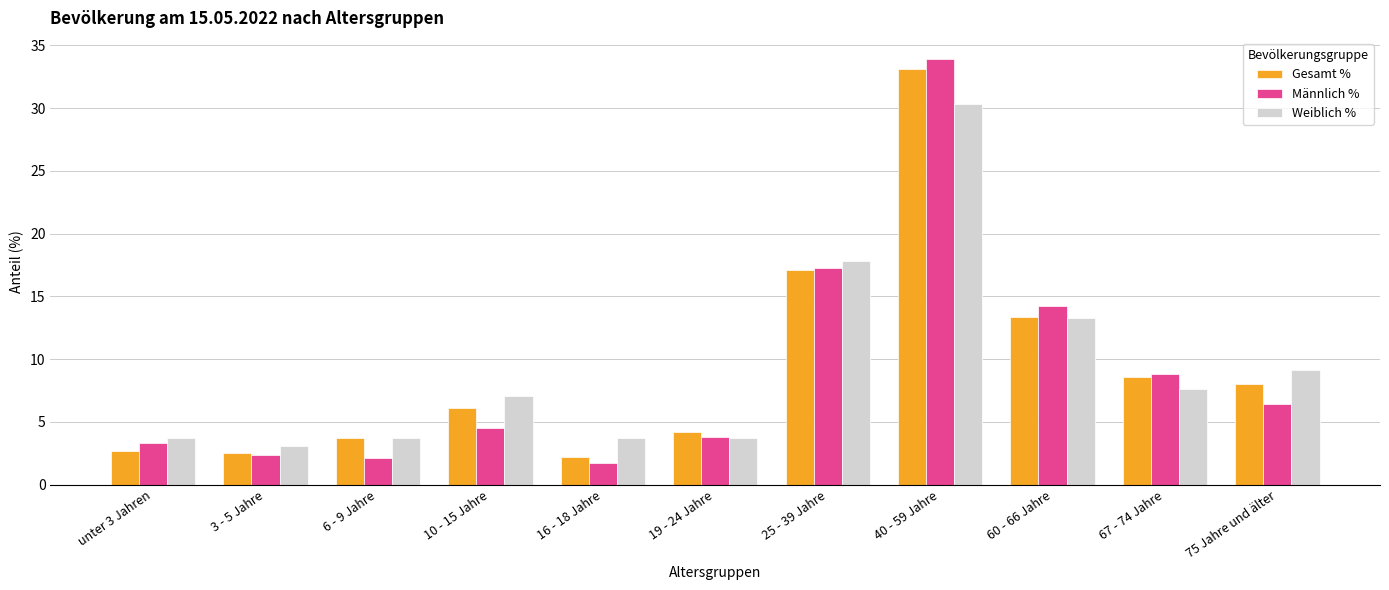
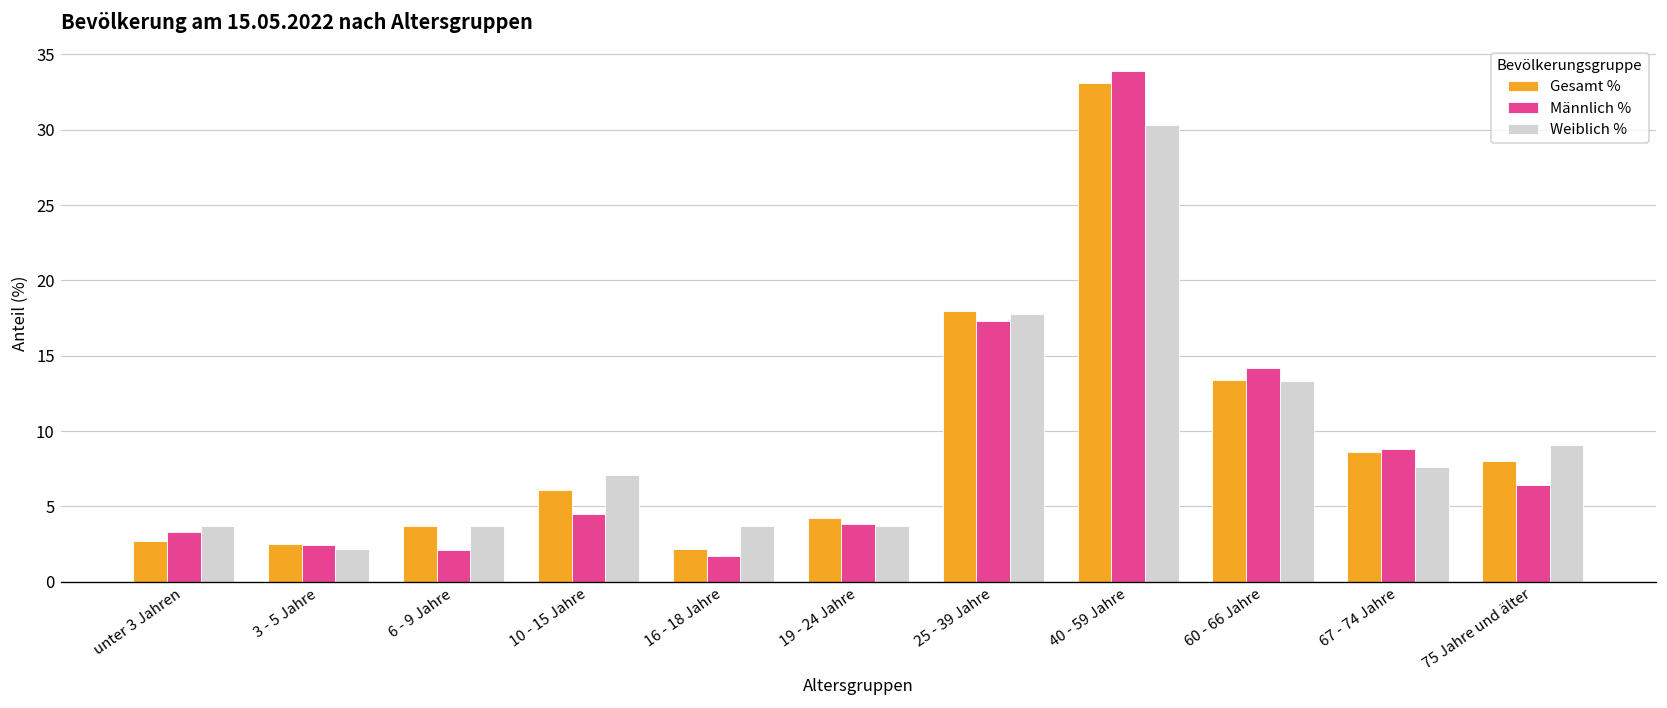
Weiblich %, 3 - 5 Jahre: 3.1 -> 2.2
Gesamt %, 25 - 39 Jahre: 17.1 -> 18.0
